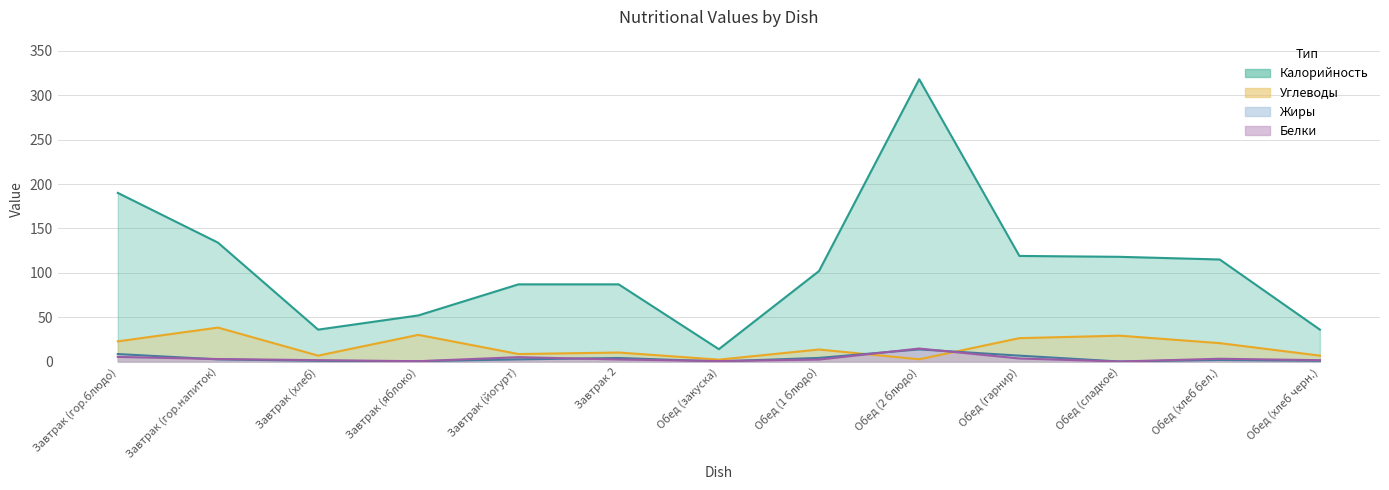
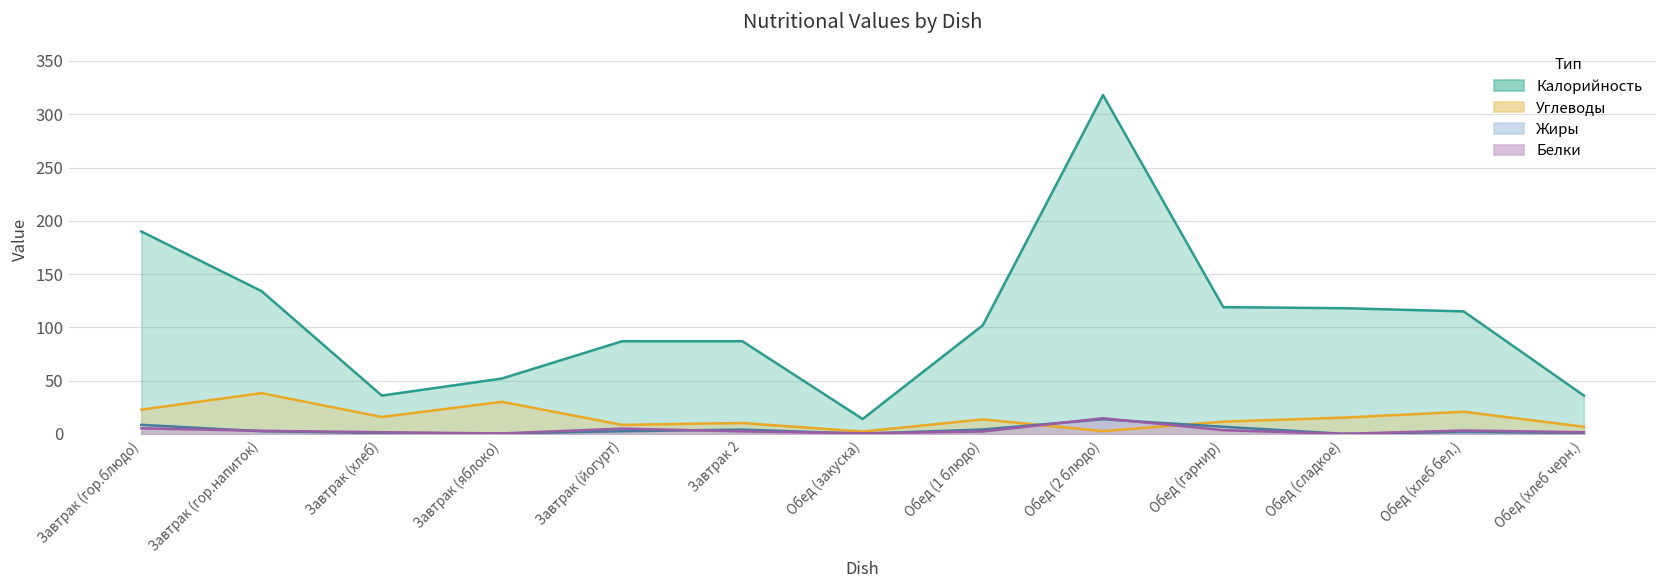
Углеводы, Завтрак (хлеб): 10 -> 20
Углеводы, Обед (гарнир): 30 -> 10
Углеводы, Обед (сладкое): 30 -> 20
